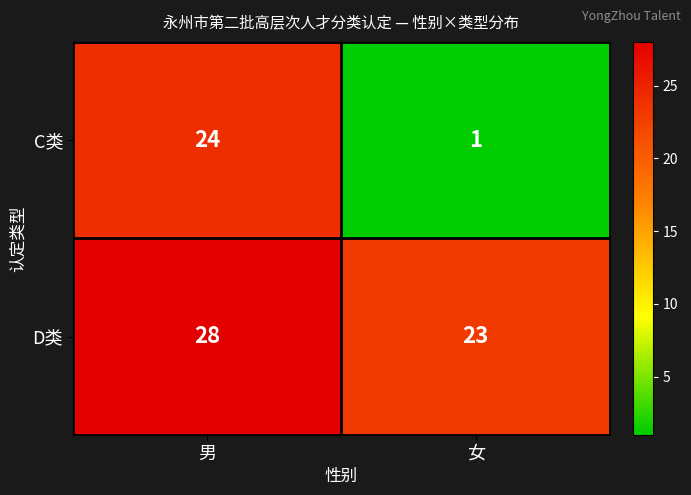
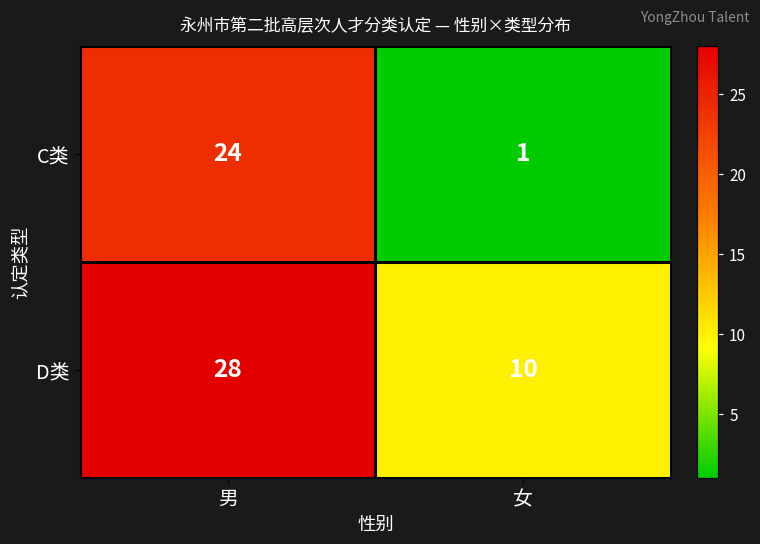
D类, 女: 23 -> 10
